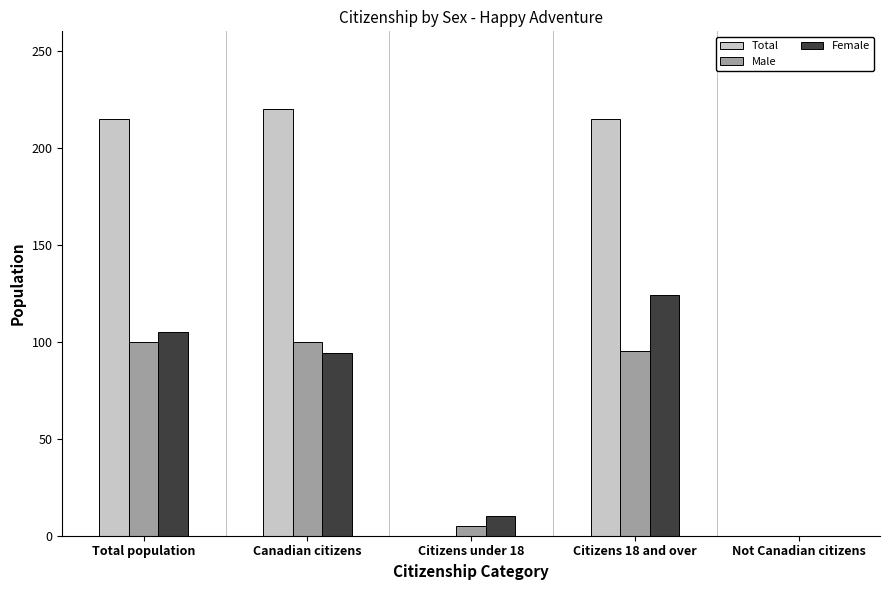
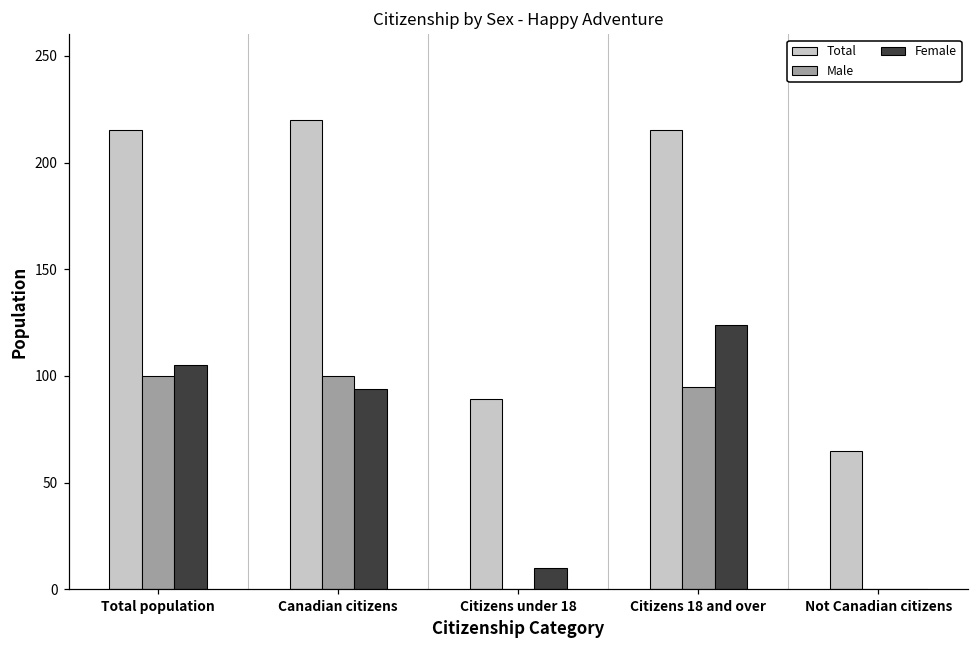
Total, Citizens under 18: 0 -> 89
Male, Citizens under 18: 5 -> 0
Total, Not Canadian citizens: 0 -> 65
